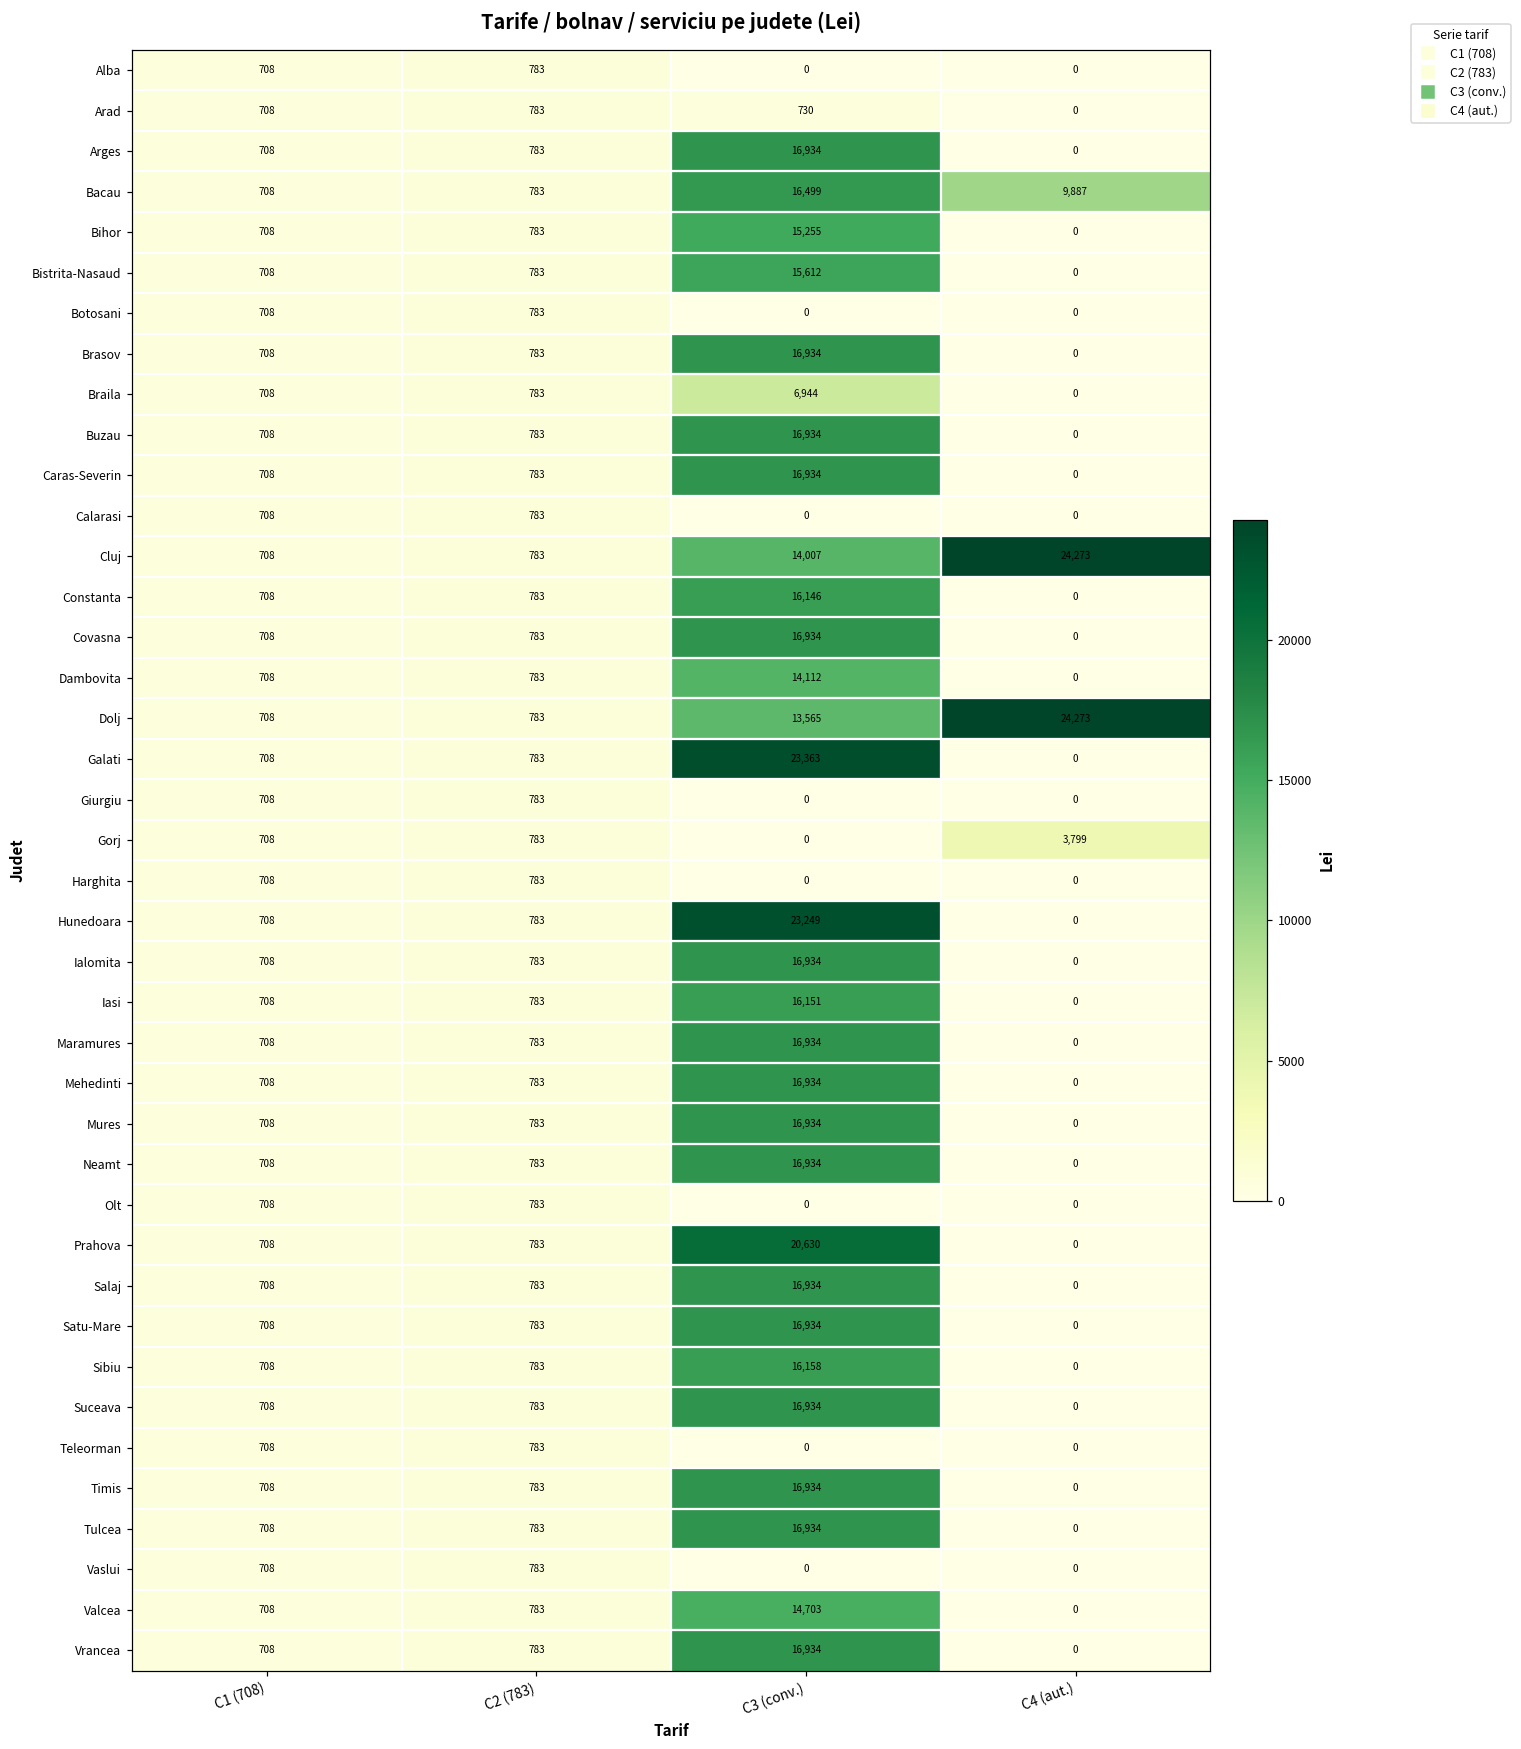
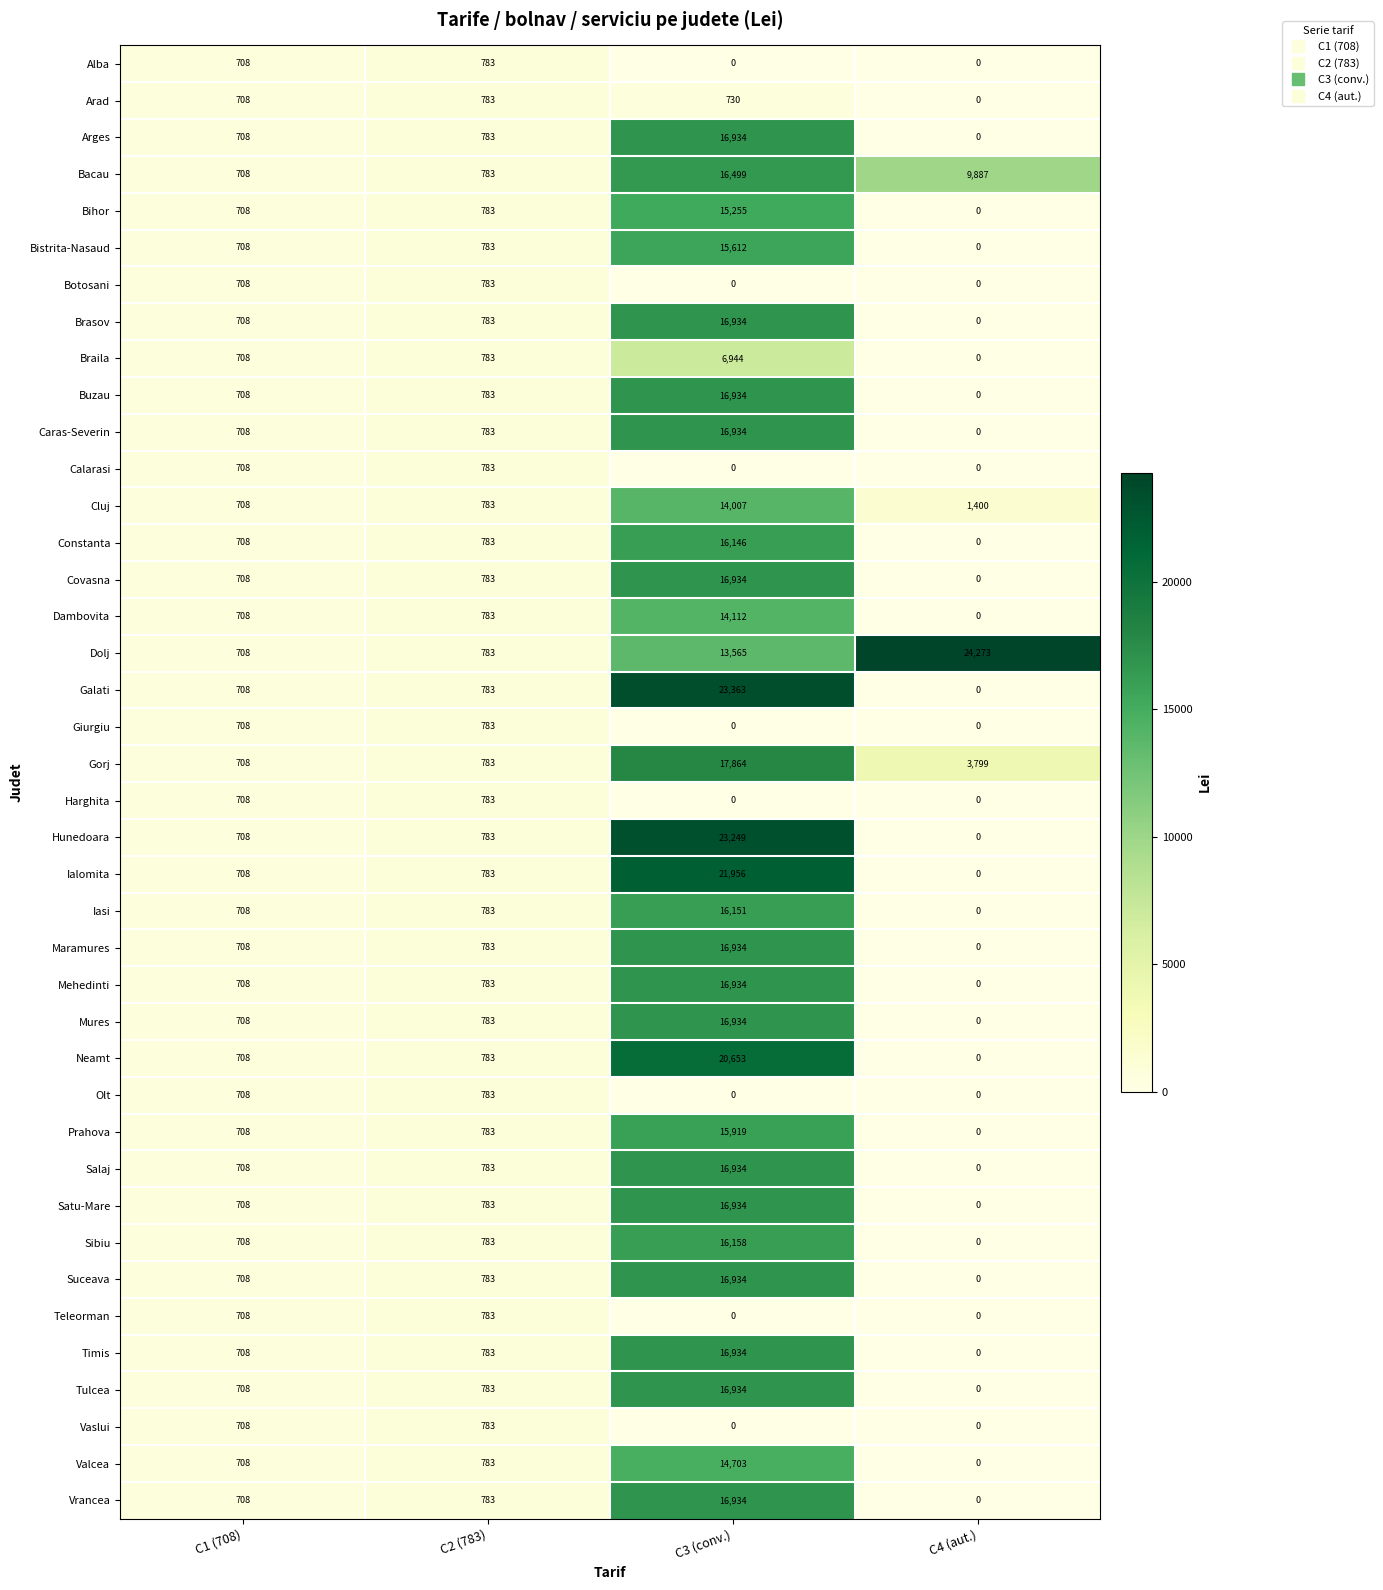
Cluj, C4 (aut.): 24,273 -> 1,400
Gorj, C3 (conv.): 0 -> 17,864
Ialomita, C3 (conv.): 16,934 -> 21,956
Neamt, C3 (conv.): 16,934 -> 20,653
Prahova, C3 (conv.): 20,630 -> 15,919
